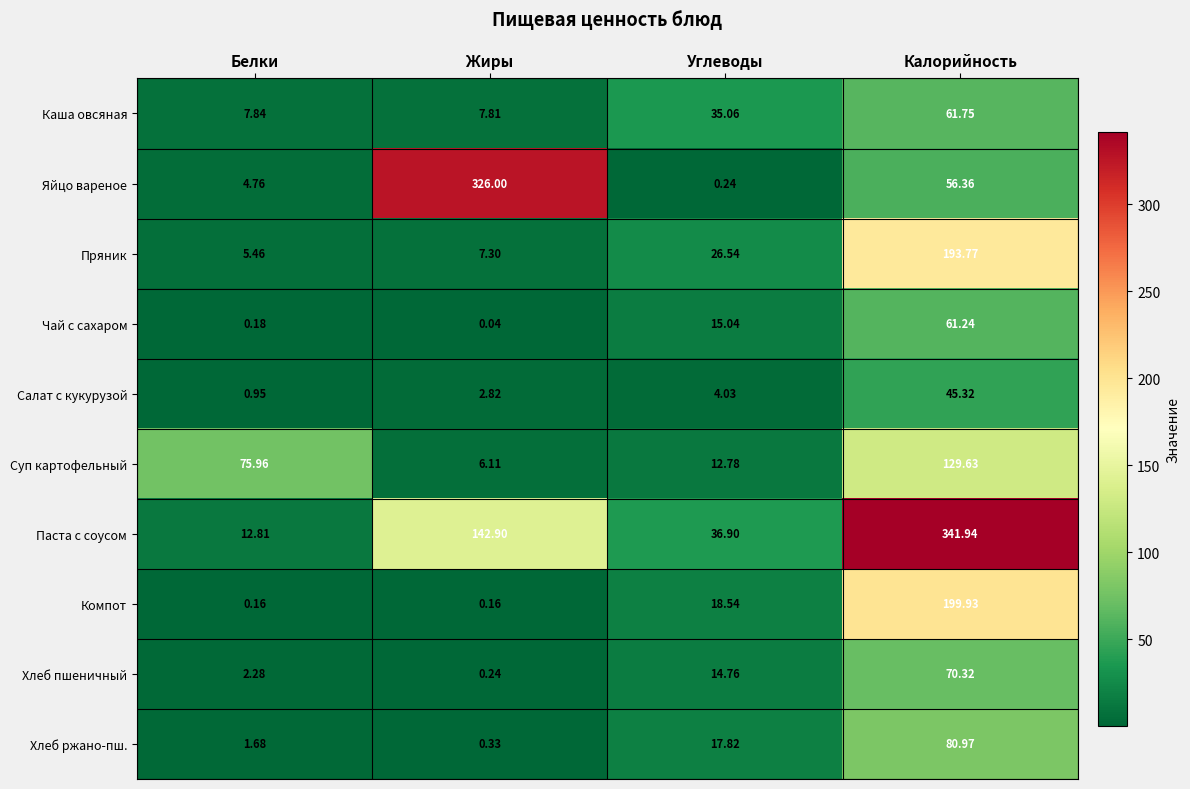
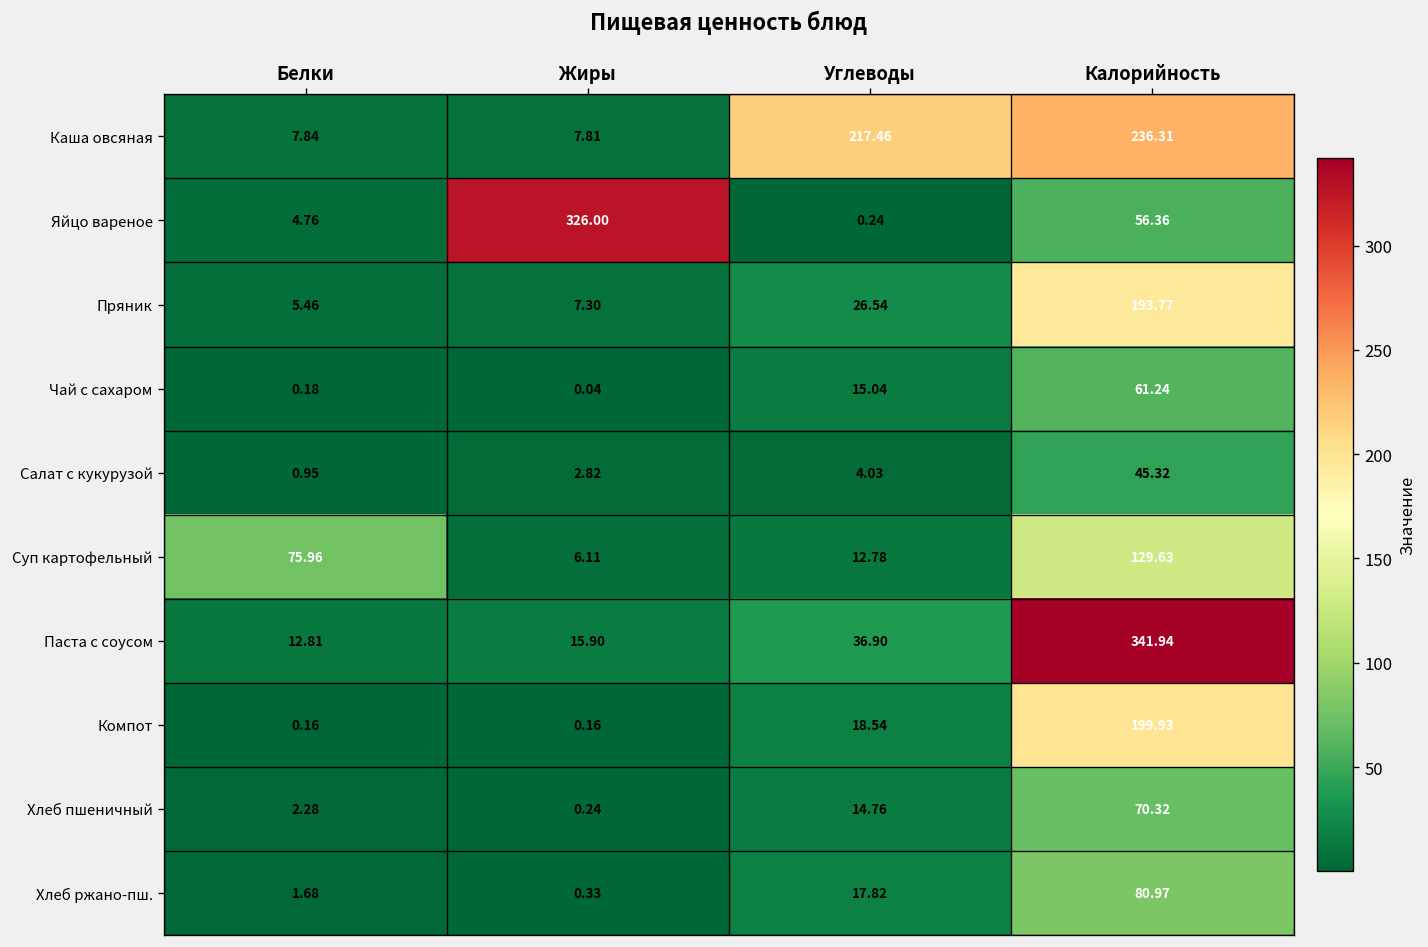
Каша овсяная, Углеводы: 35.06 -> 217.46
Каша овсяная, Калорийность: 61.75 -> 236.31
Паста с соусом, Жиры: 142.90 -> 15.90
